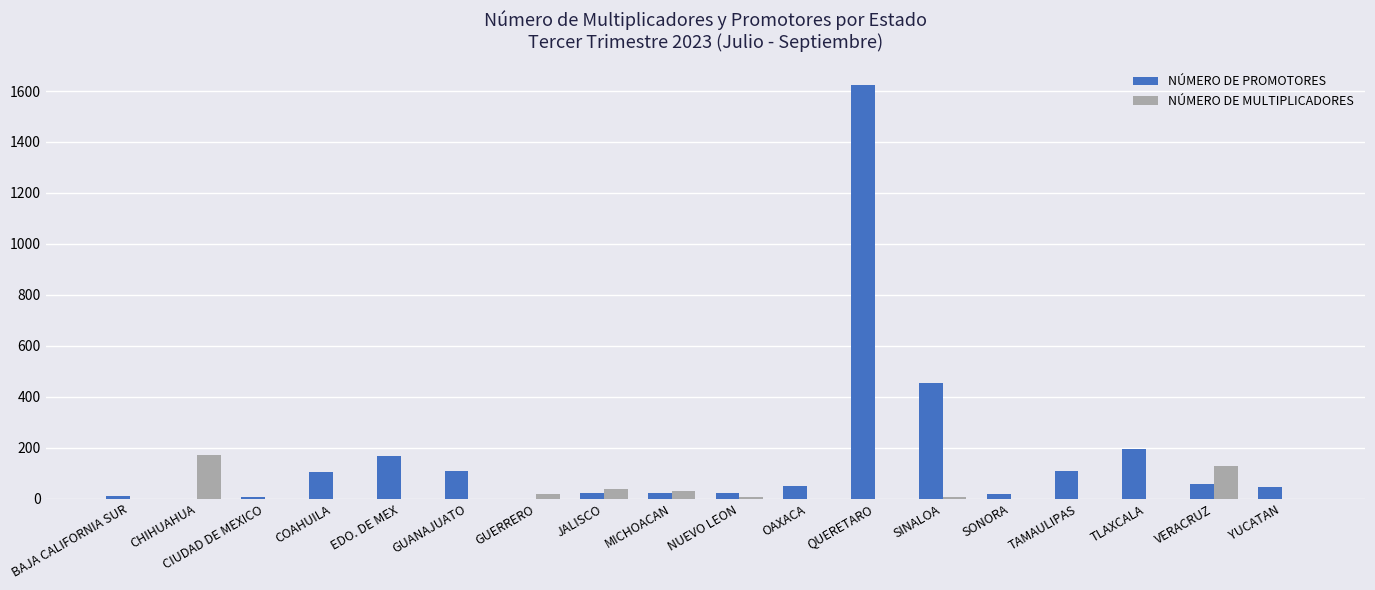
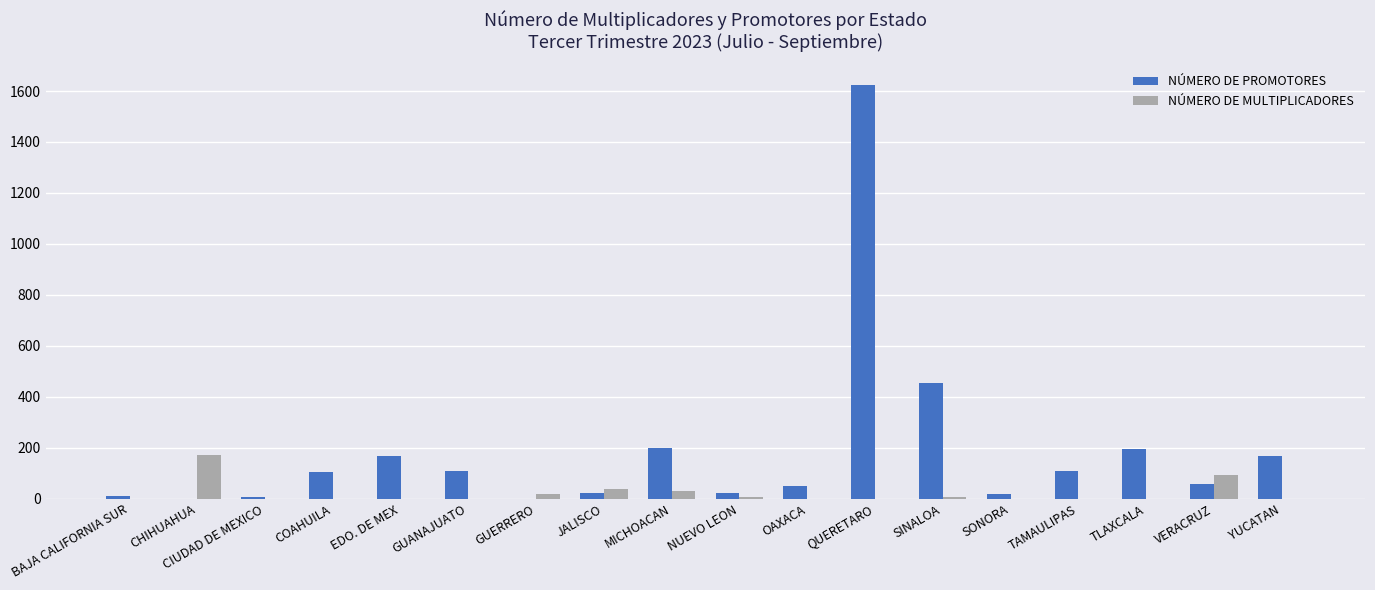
NÚMERO DE PROMOTORES, MICHOACAN: 20 -> 200
NÚMERO DE MULTIPLICADORES, VERACRUZ: 130 -> 90
NÚMERO DE PROMOTORES, YUCATAN: 40 -> 170
